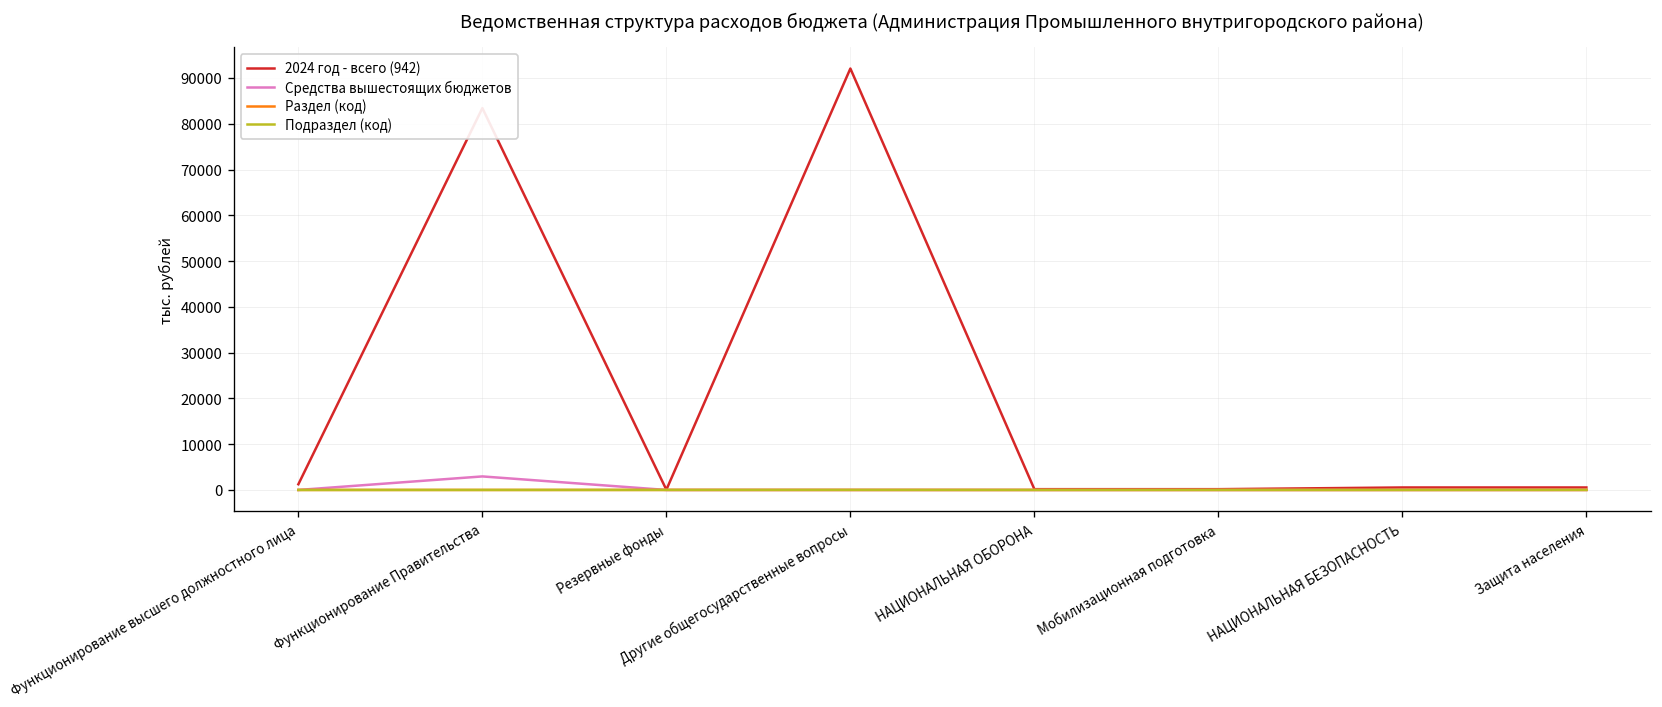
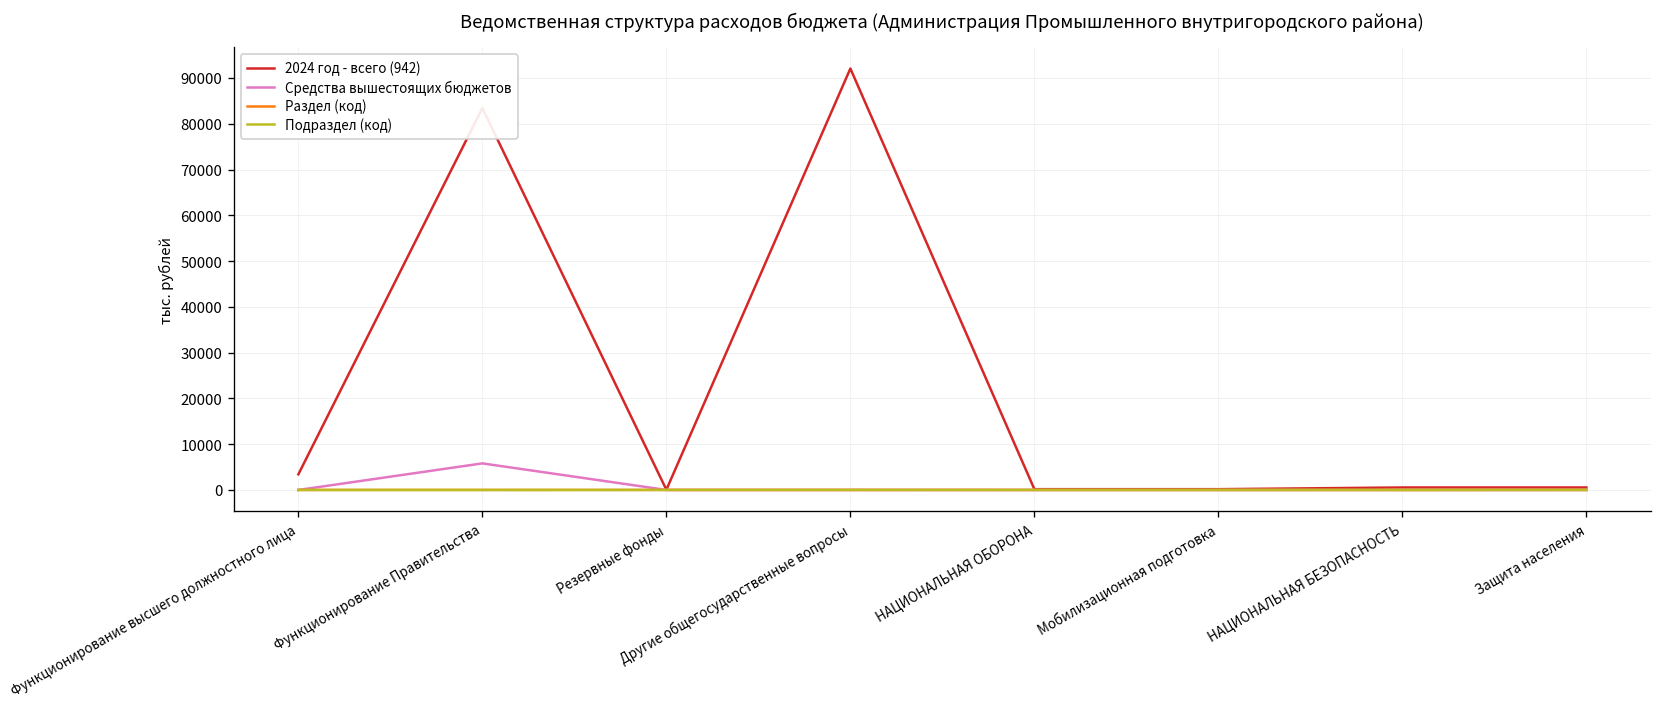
2024 год - всего (942), Функционирование высшего должностного лица: 1000 -> 3000
Средства вышестоящих бюджетов, Функционирование Правительства: 3000 -> 6000
